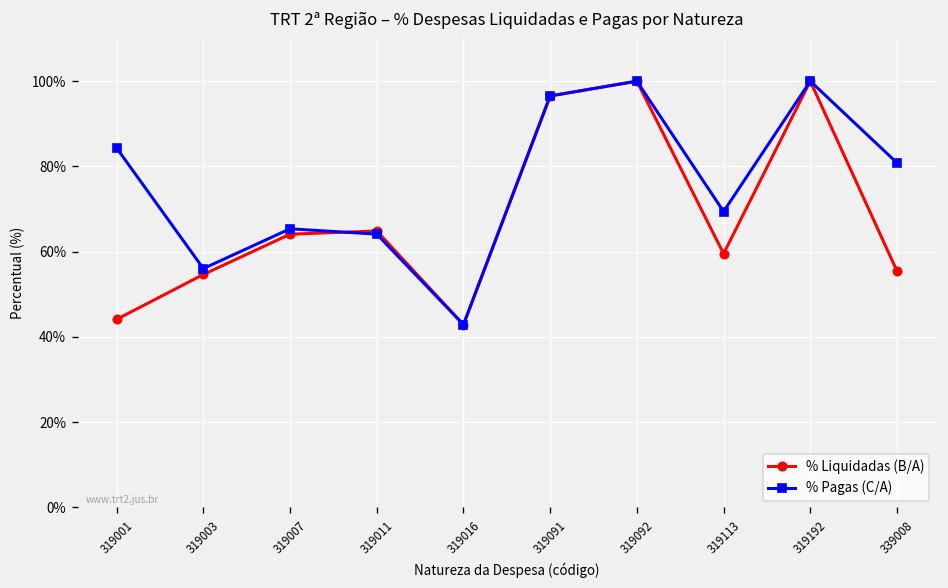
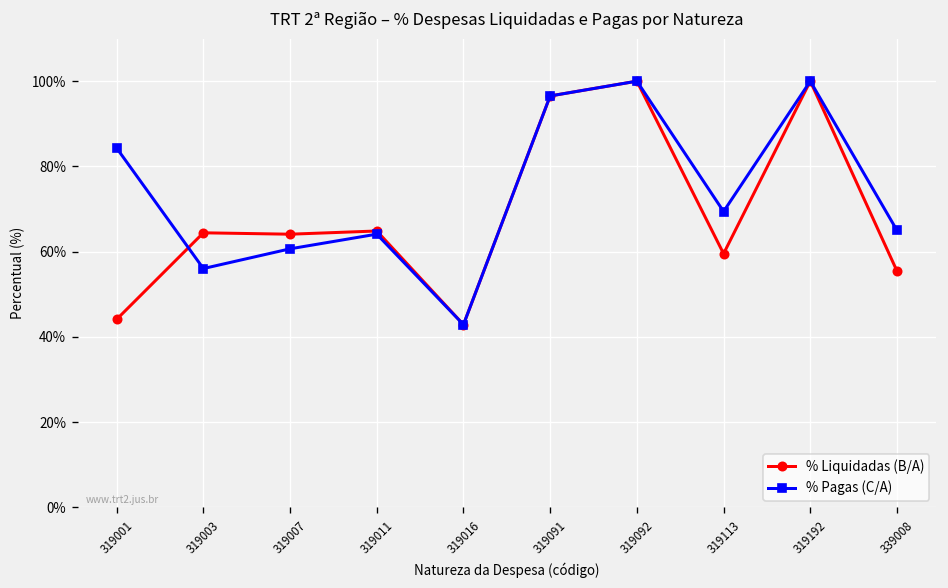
% Liquidadas (B/A), 319003: 55% -> 64%
% Pagas (C/A), 319007: 65% -> 61%
% Pagas (C/A), 339008: 81% -> 65%
